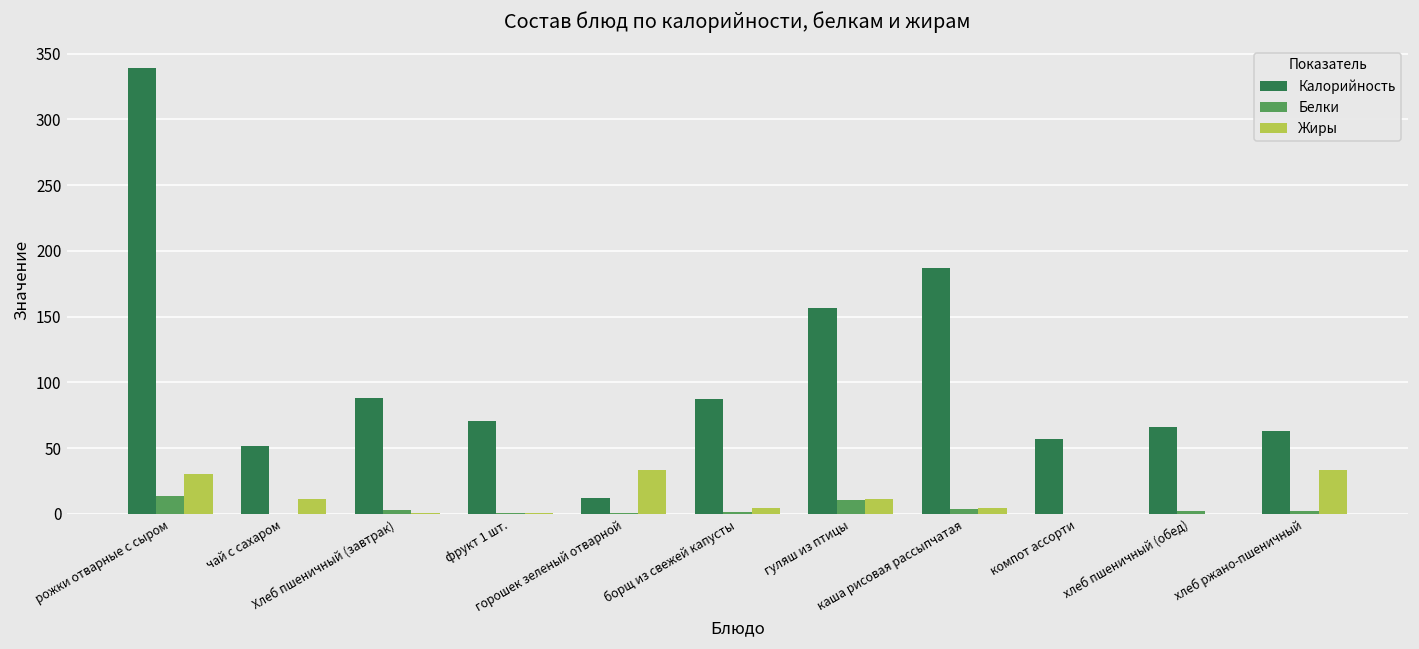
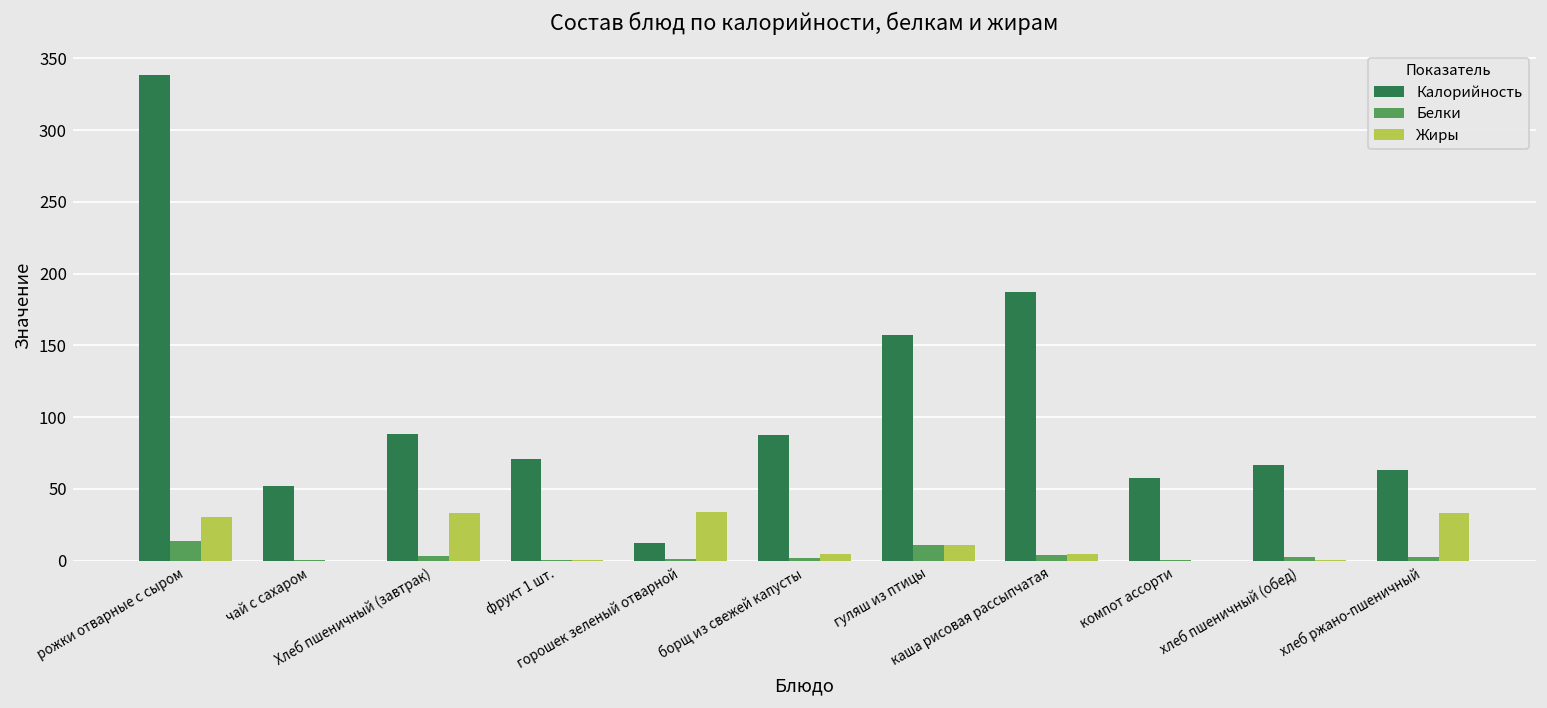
Жиры, чай с сахаром: 11 -> 0
Жиры, Хлеб пшеничный (завтрак): 0 -> 33
